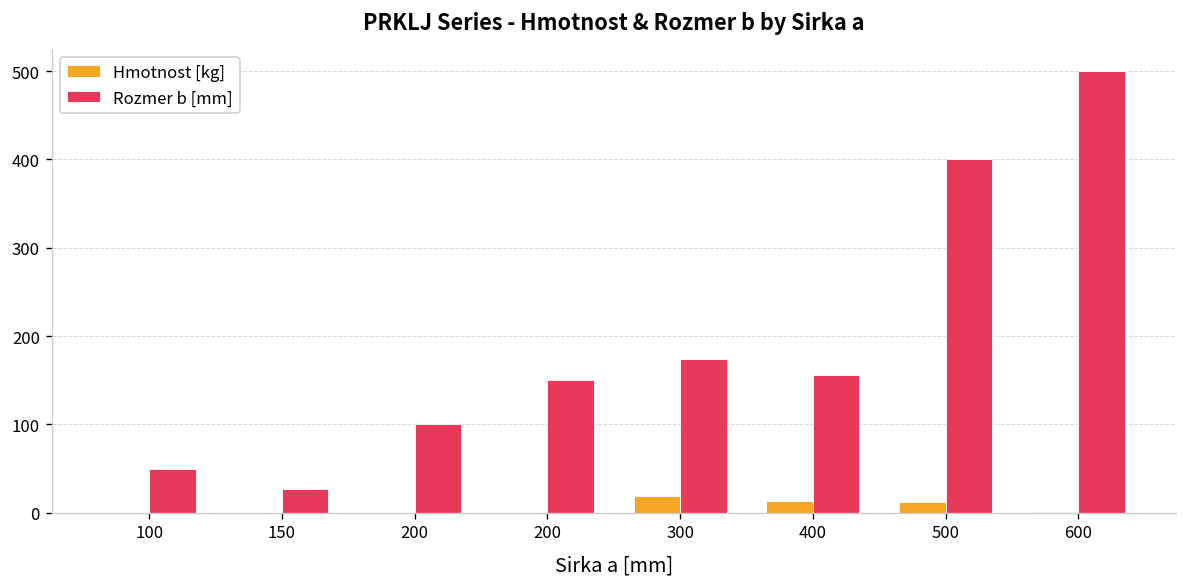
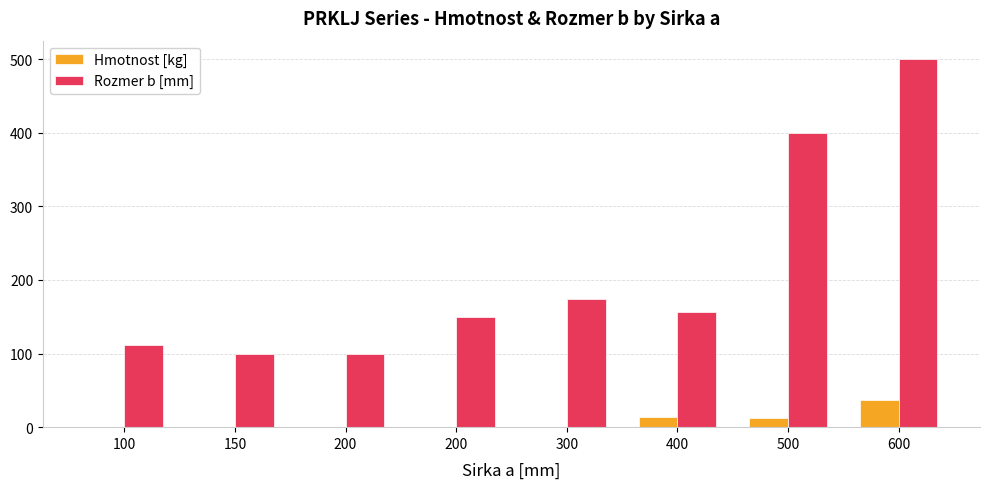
Rozmer b [mm], 100: 50 -> 110
Rozmer b [mm], 150: 30 -> 100
Hmotnost [kg], 300: 20 -> 0
Hmotnost [kg], 600: 0 -> 40
